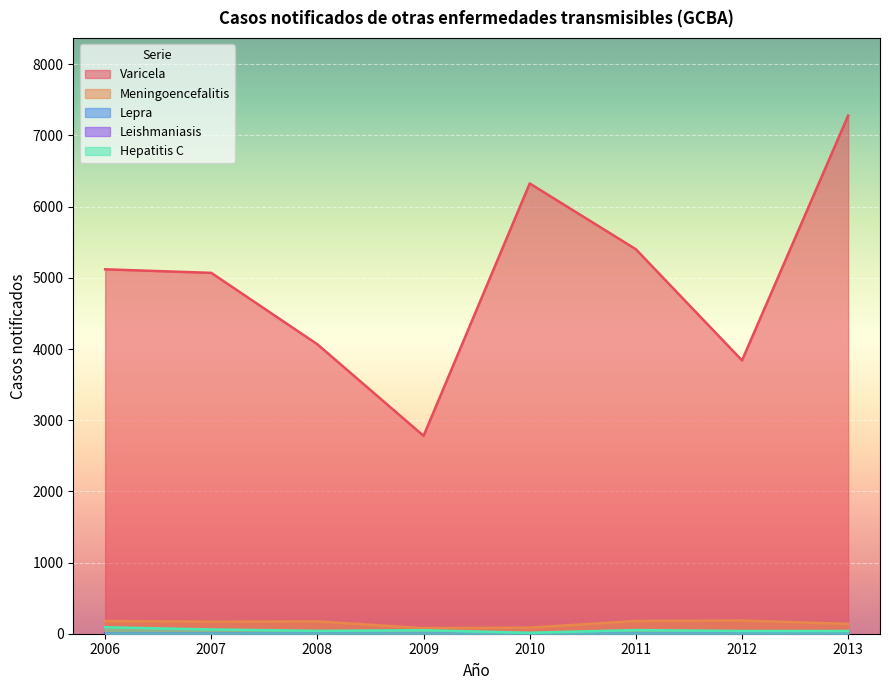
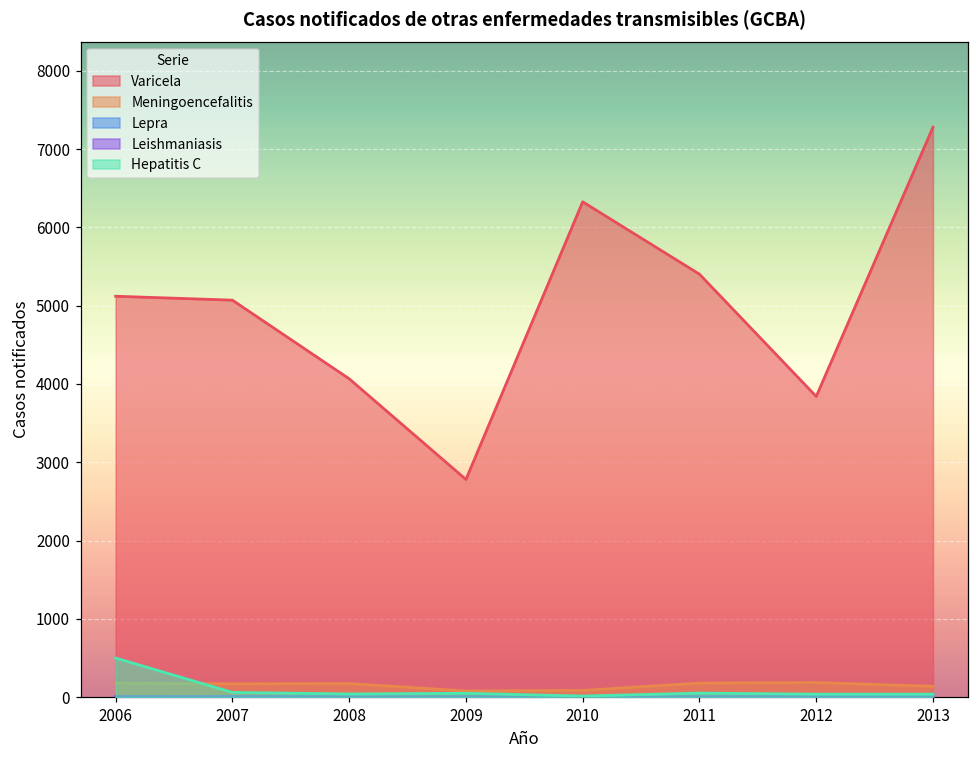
Hepatitis C, 2006: 100 -> 500
